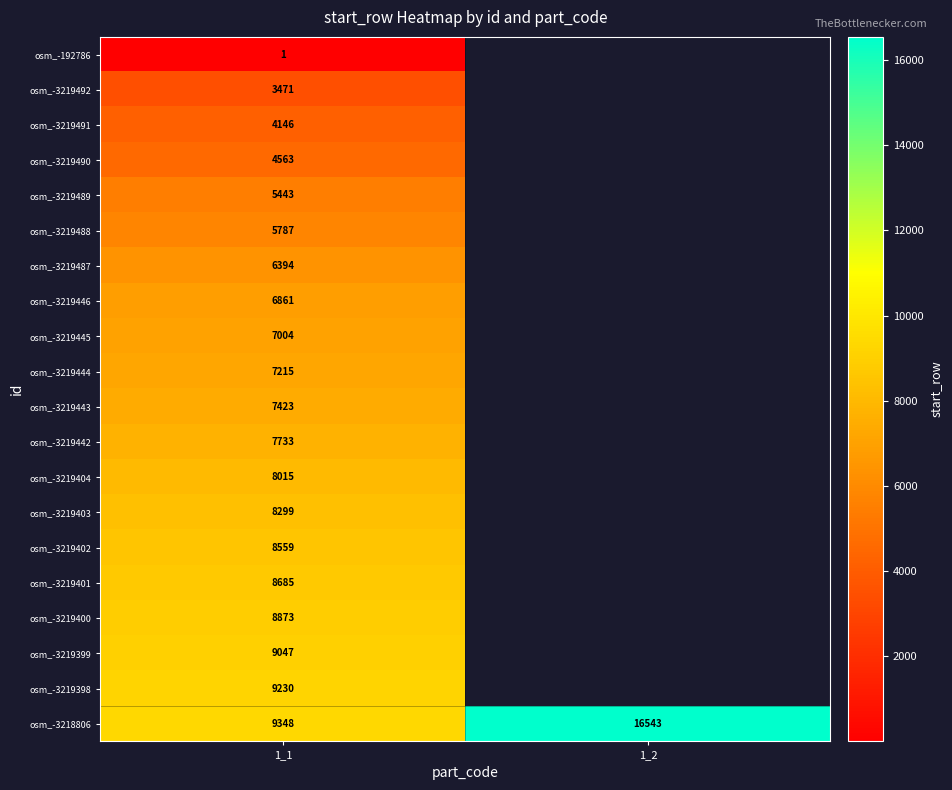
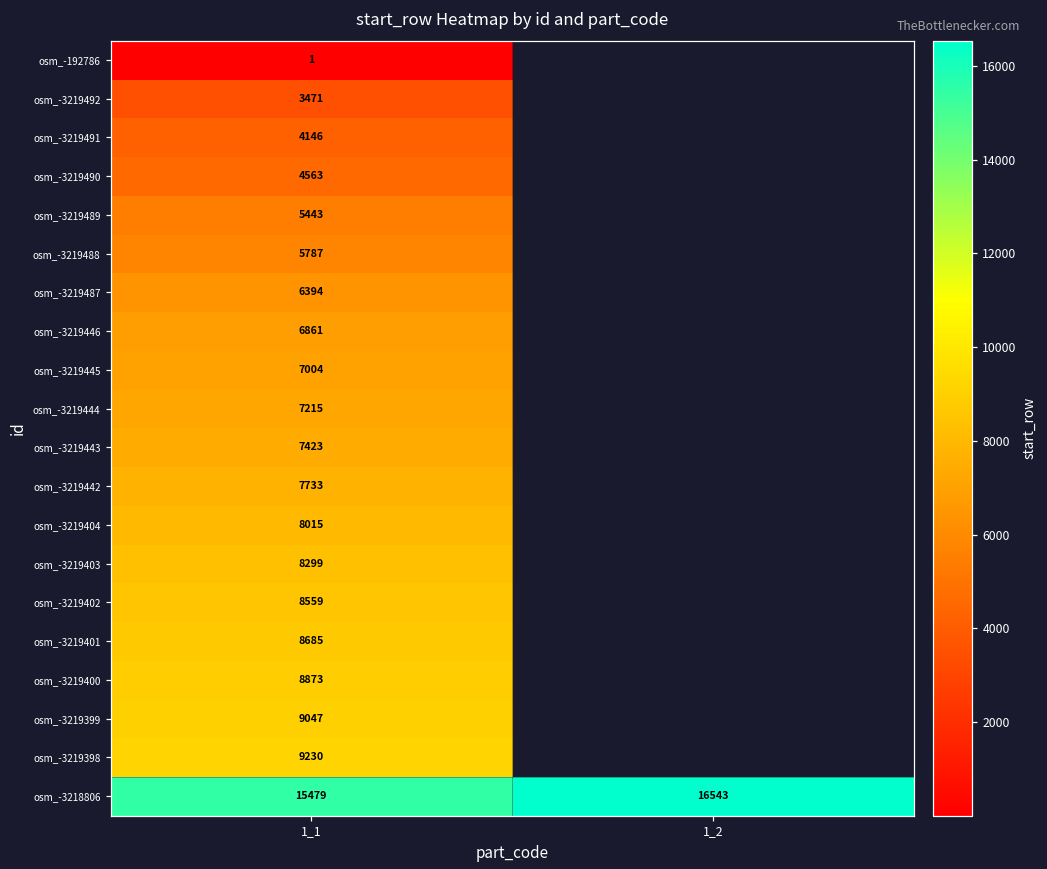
osm_-3218806, 1_1: 9348 -> 15479
